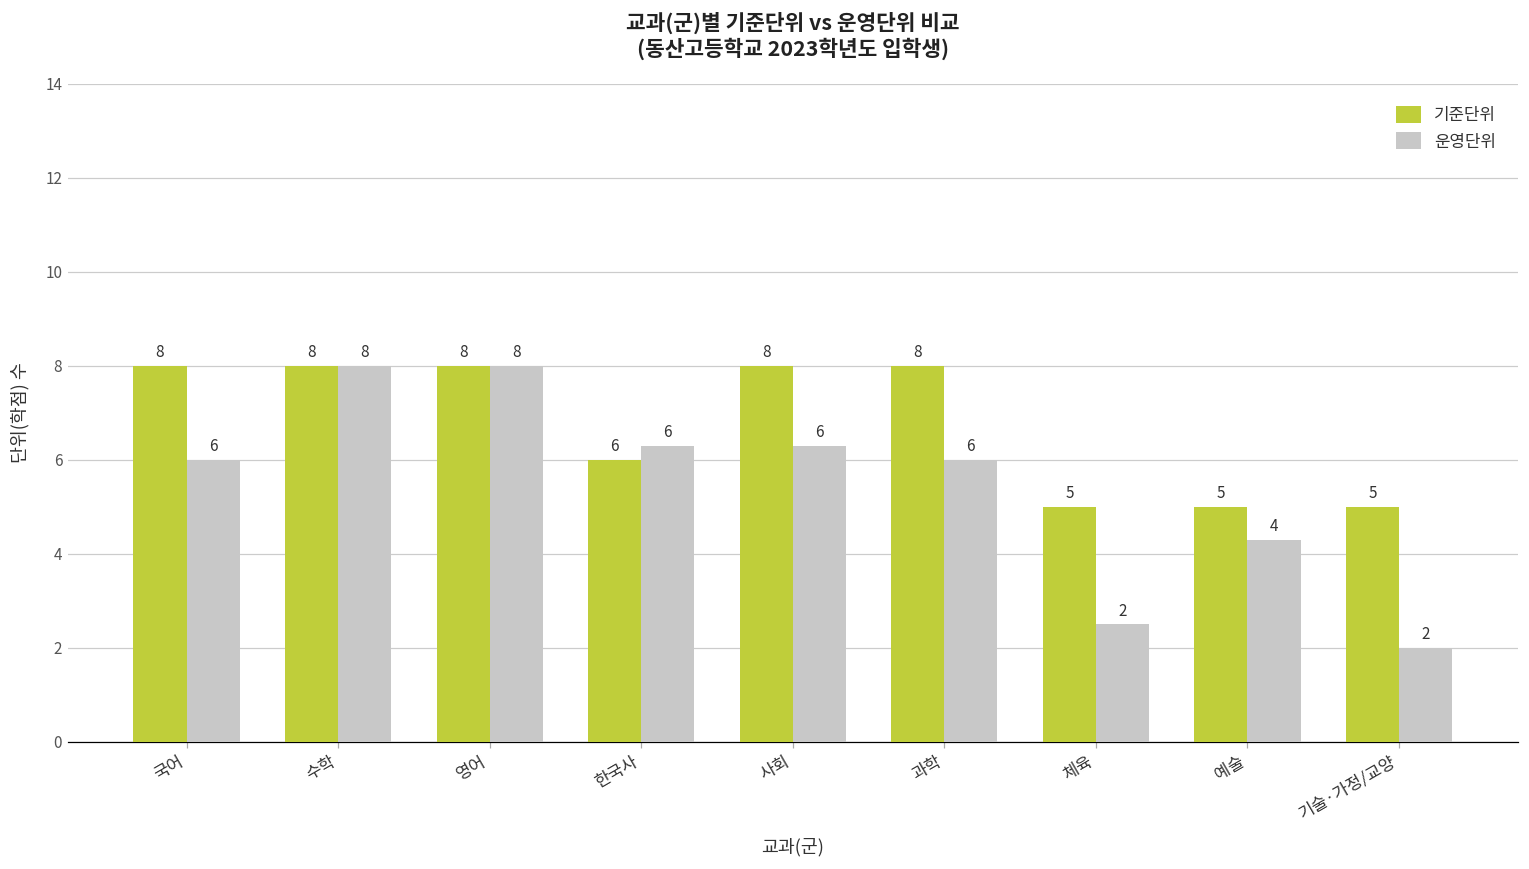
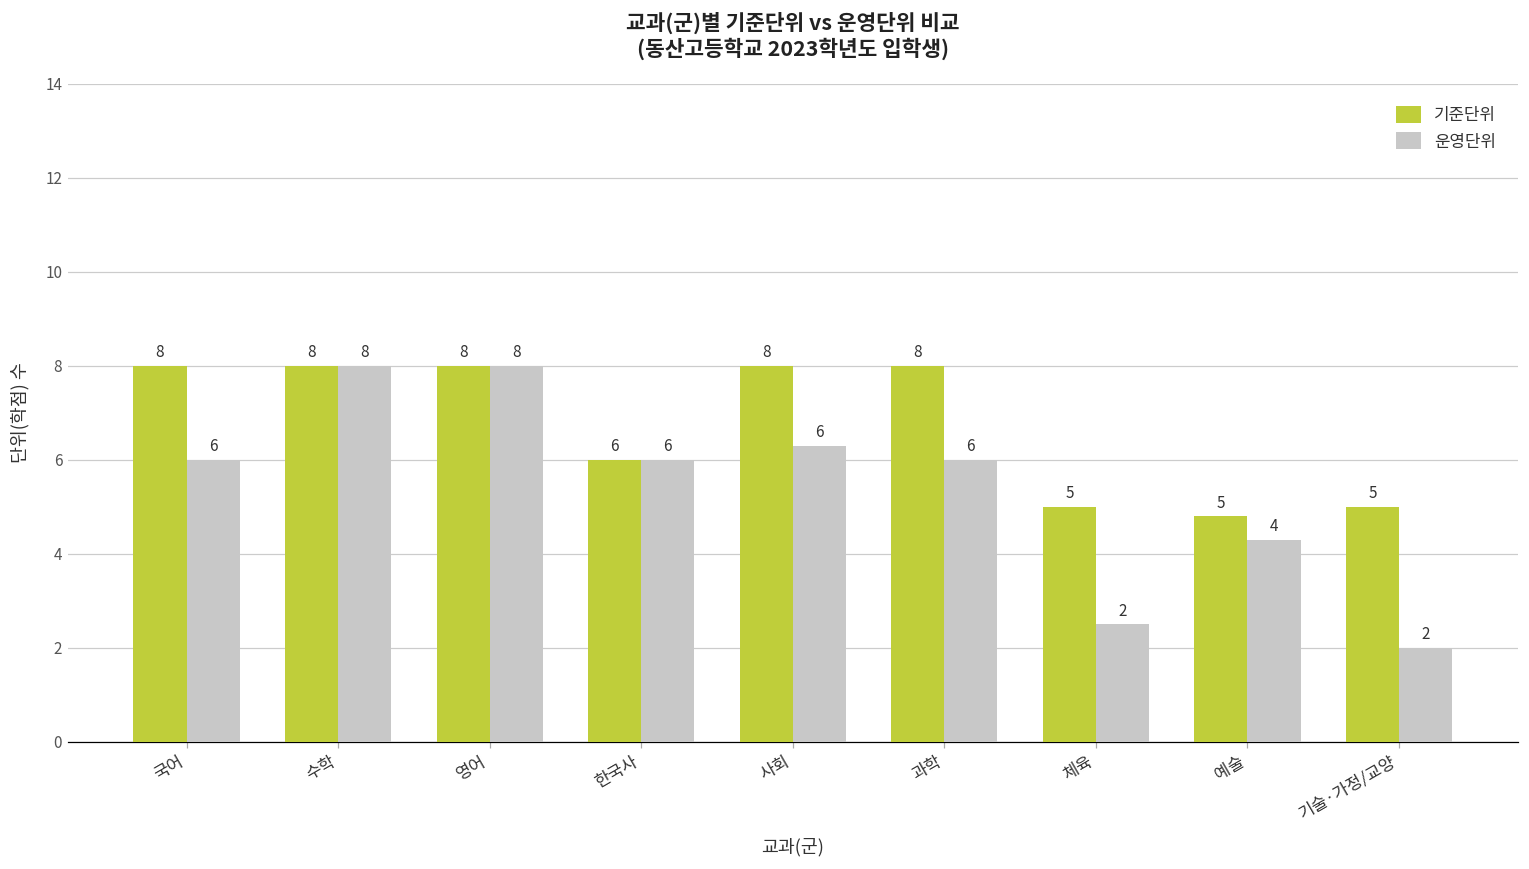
운영단위, 한국사: 6.3 -> 6.0
기준단위, 예술: 5.0 -> 4.8
